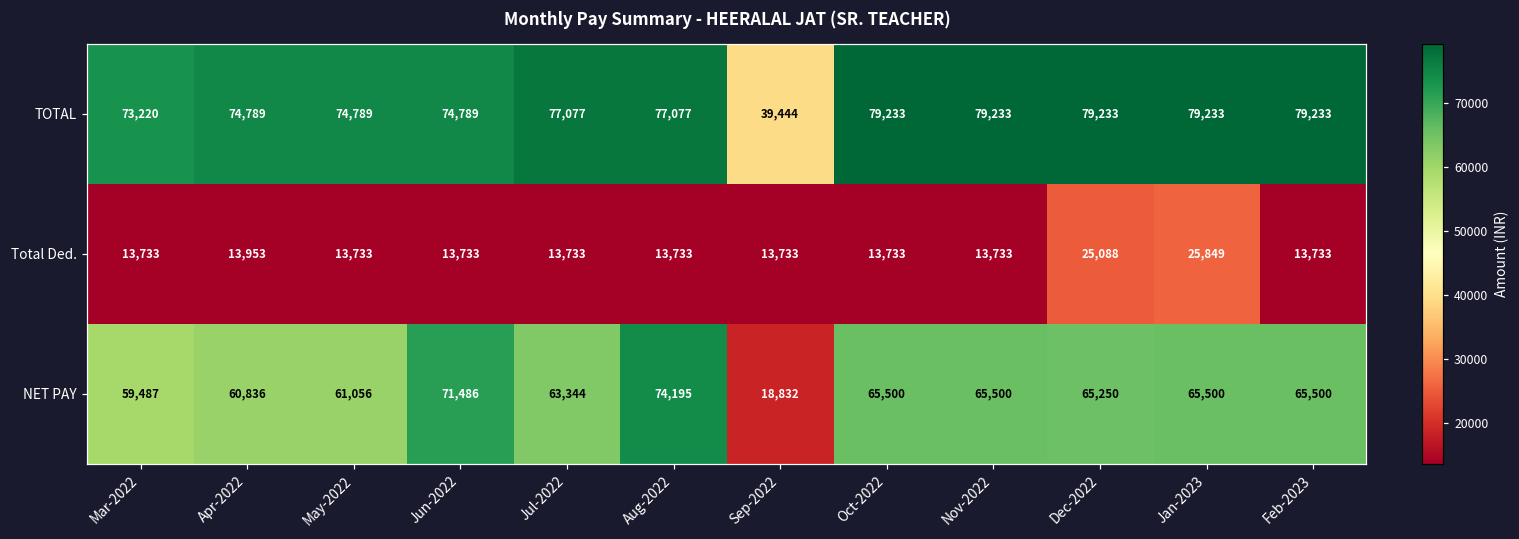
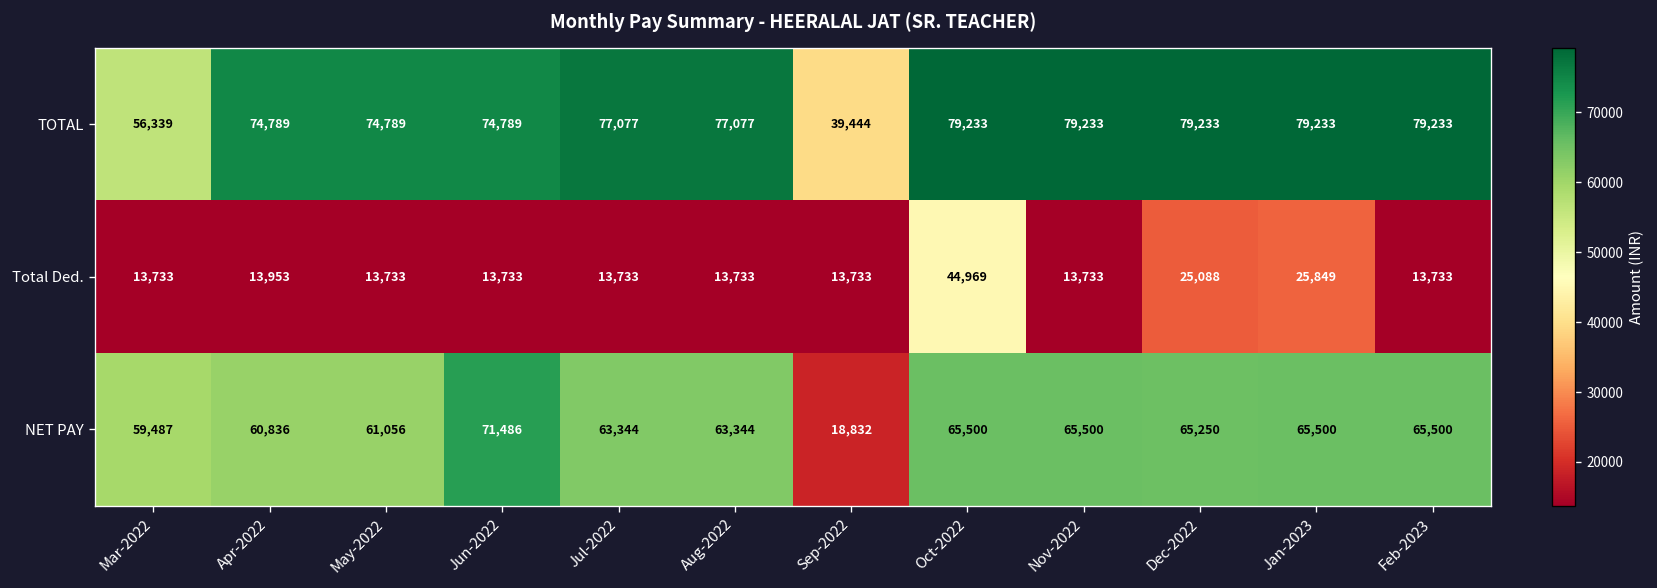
TOTAL, Mar-2022: 73,220 -> 56,339
Total Ded., Oct-2022: 13,733 -> 44,969
NET PAY, Aug-2022: 74,195 -> 63,344
